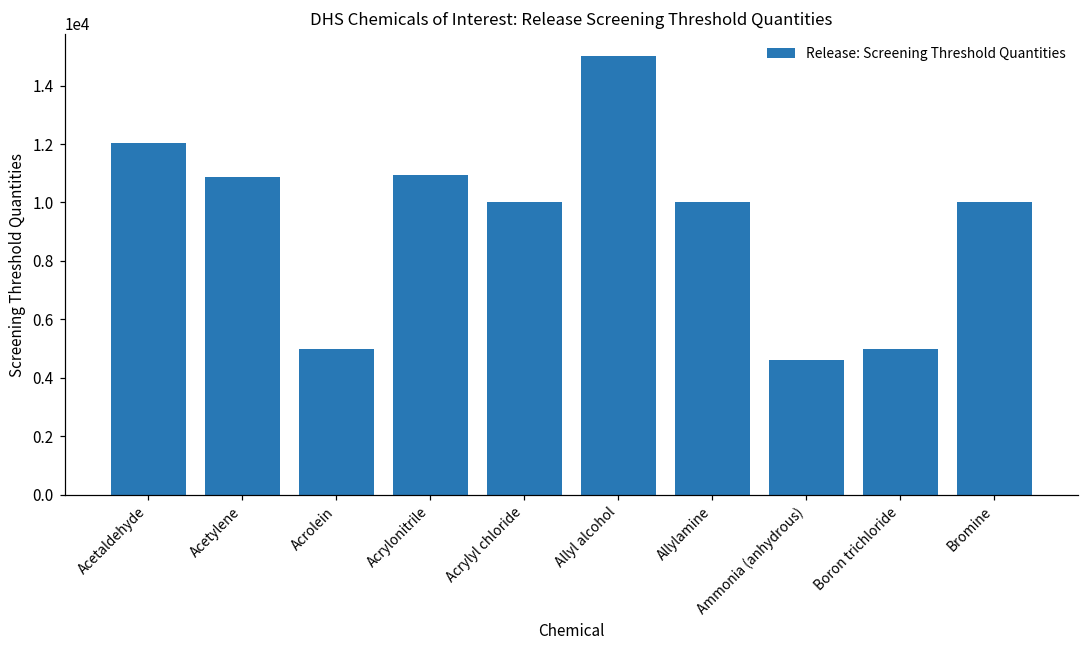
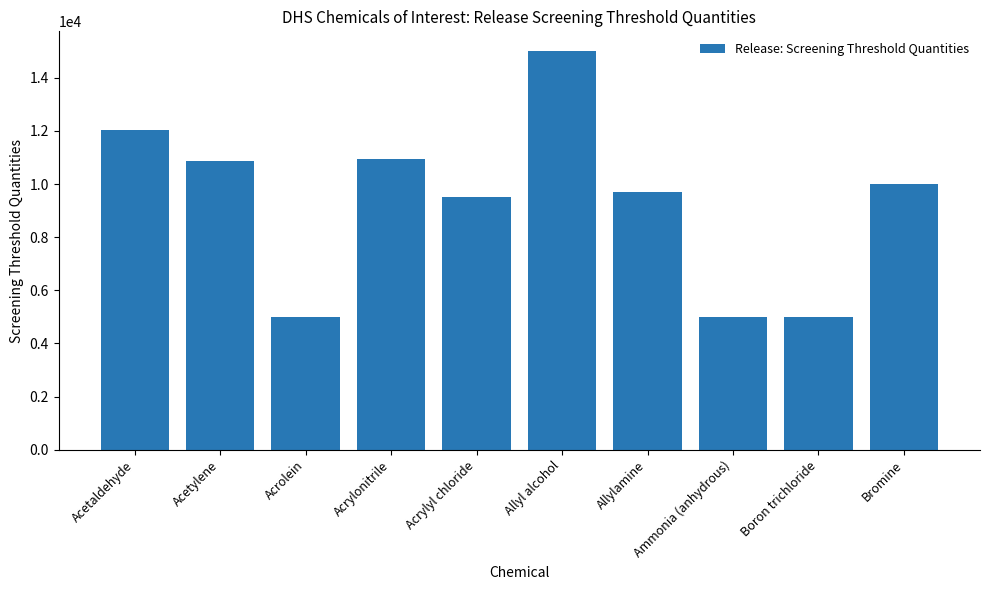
Acrylyl chloride: 10000 -> 9500
Allylamine: 10000 -> 9700
Ammonia (anhydrous): 4600 -> 5000
